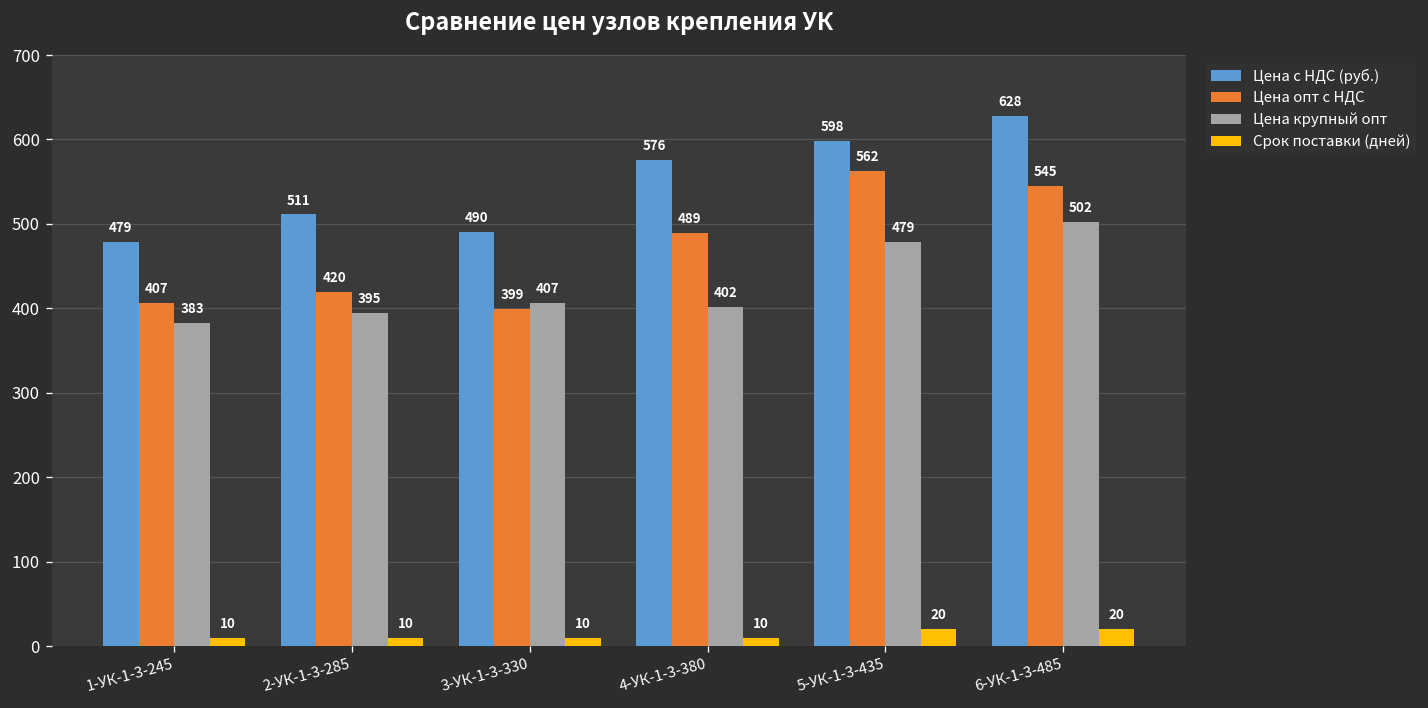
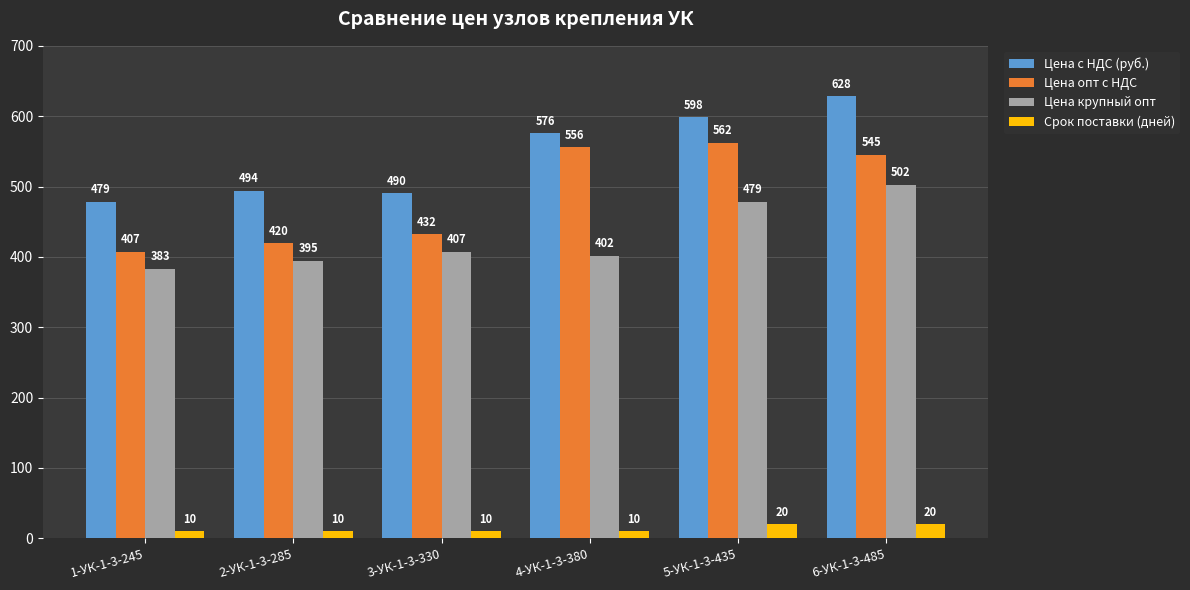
Цена с НДС (руб.), 2-УК-1-3-285: 511 -> 494
Цена опт с НДС, 3-УК-1-3-330: 399 -> 432
Цена опт с НДС, 4-УК-1-3-380: 489 -> 556
